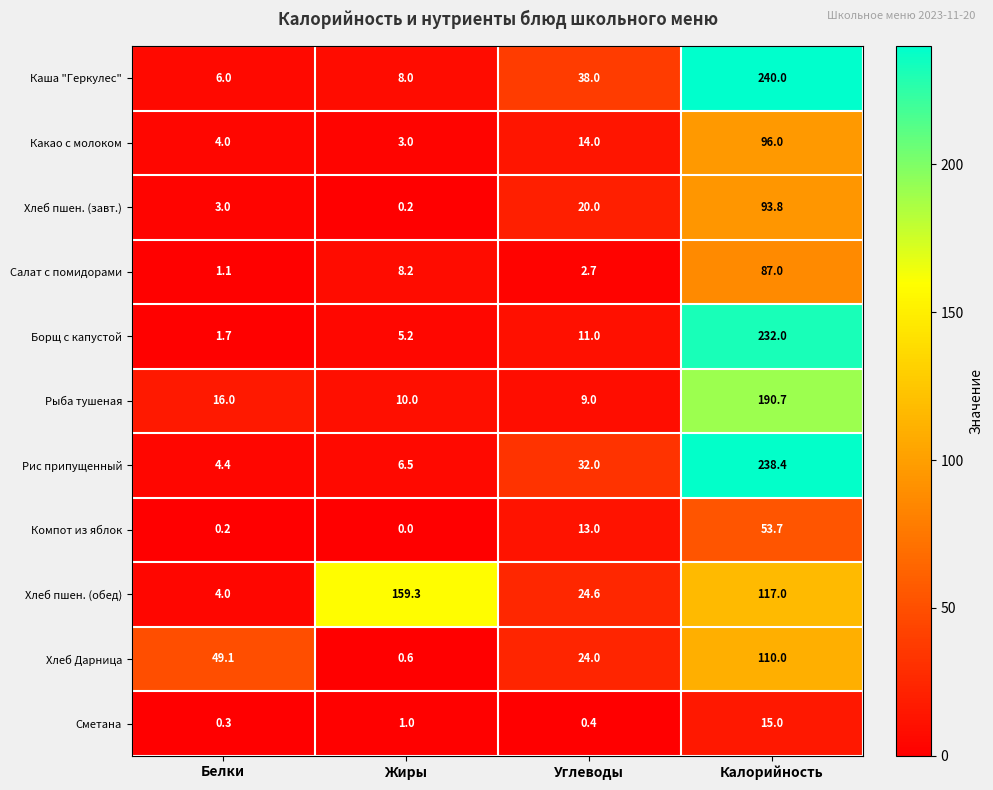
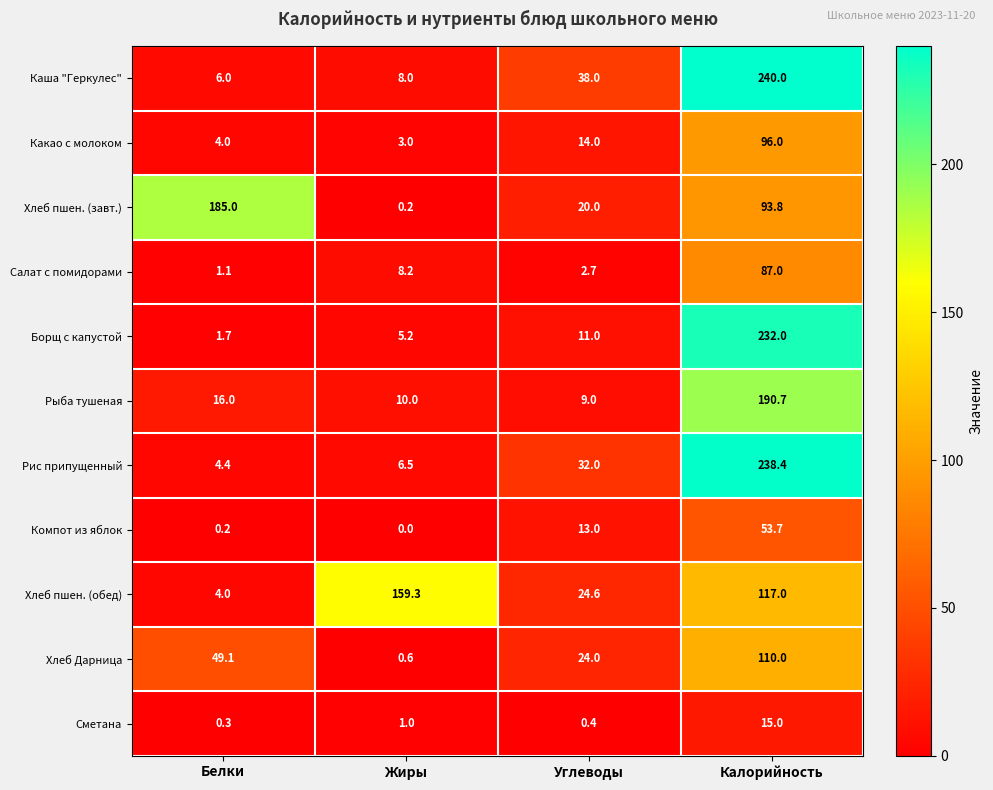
Хлеб пшен. (завт.), Белки: 3.0 -> 185.0
